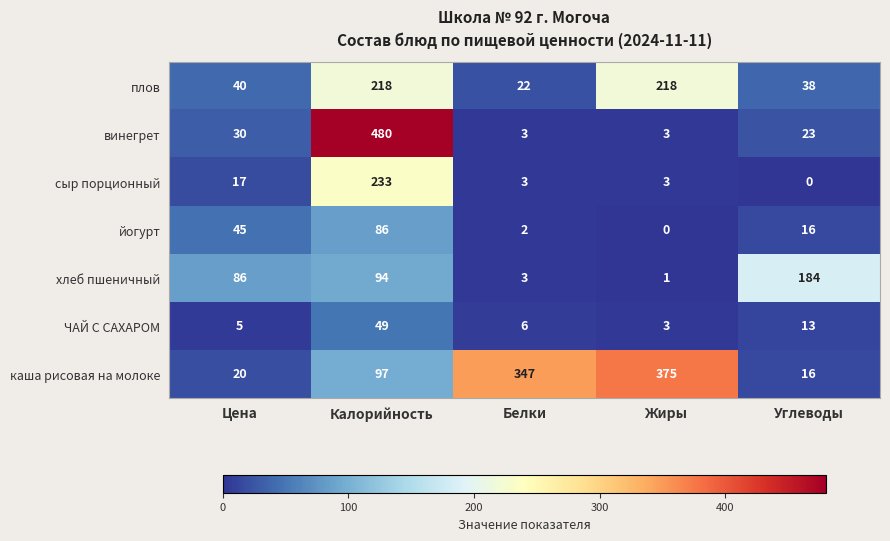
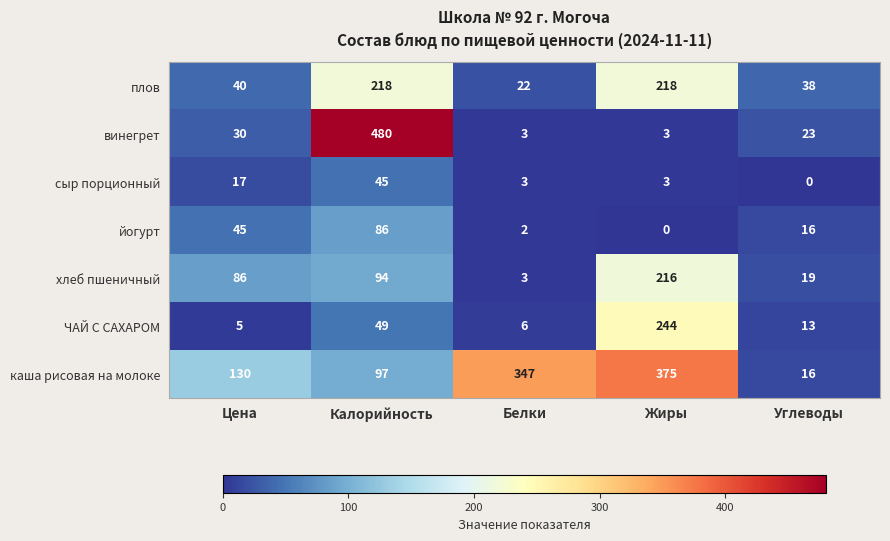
сыр порционный, Калорийность: 233 -> 45
хлеб пшеничный, Жиры: 1 -> 216
хлеб пшеничный, Углеводы: 184 -> 19
ЧАЙ С САХАРОМ, Жиры: 3 -> 244
каша рисовая на молоке, Цена: 20 -> 130
